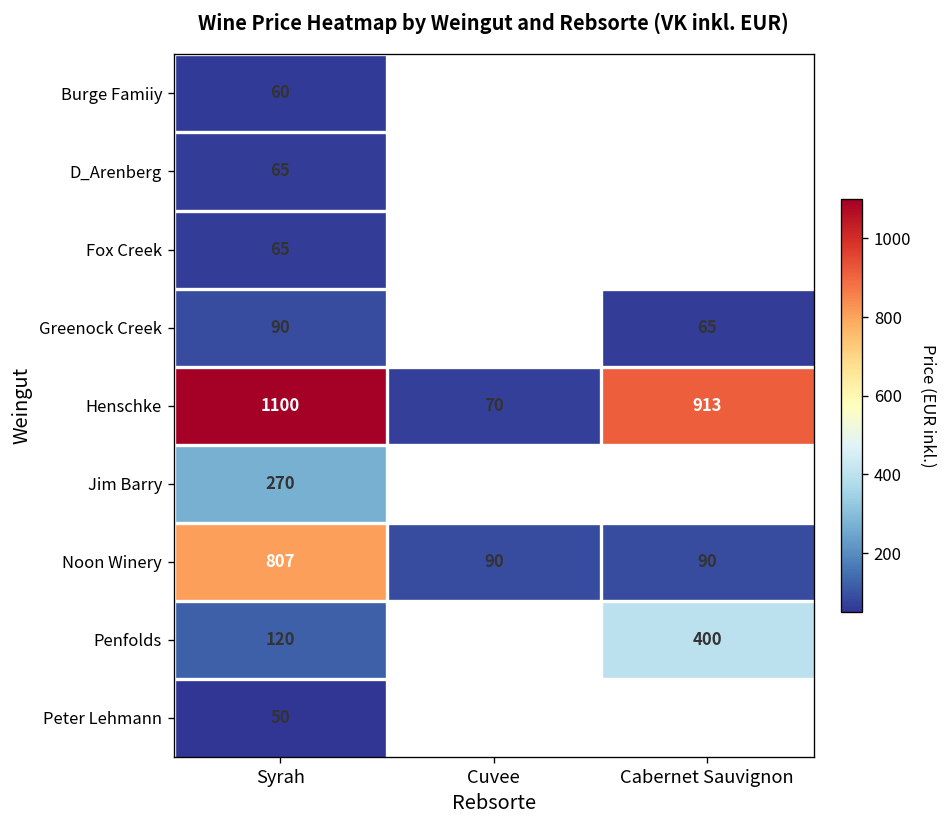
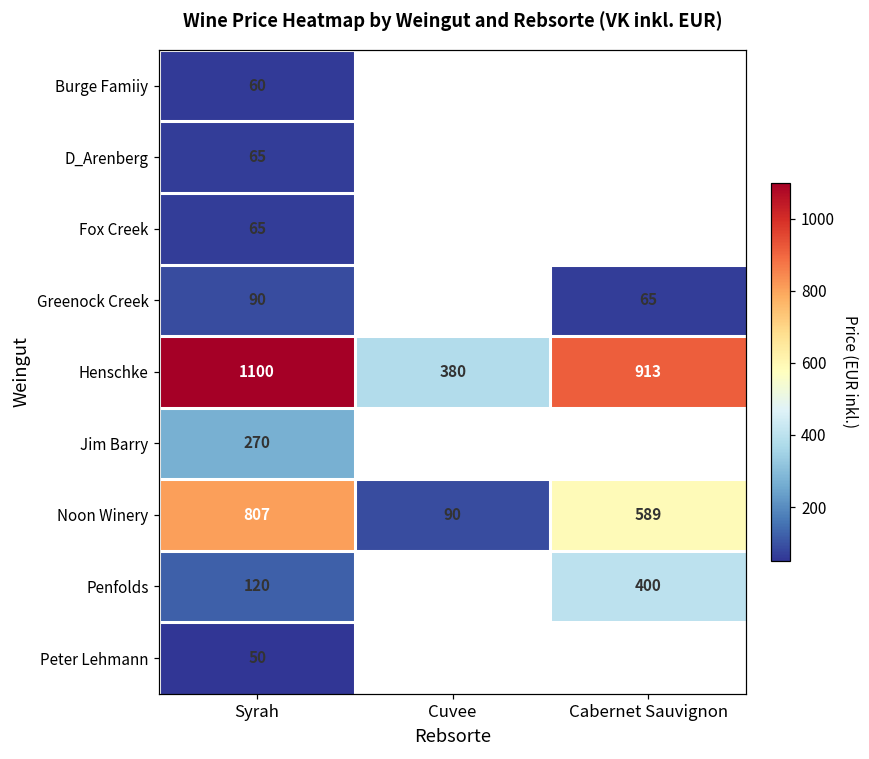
Henschke, Cuvee: 70 -> 380
Noon Winery, Cabernet Sauvignon: 90 -> 589
